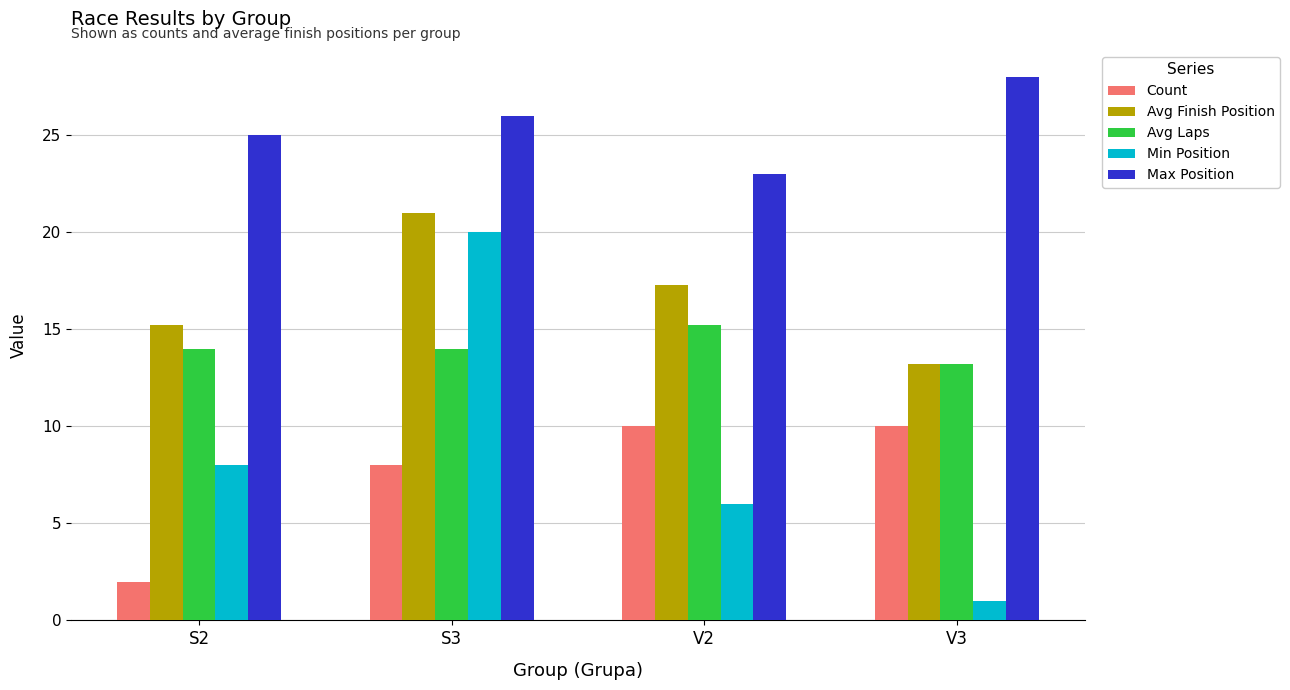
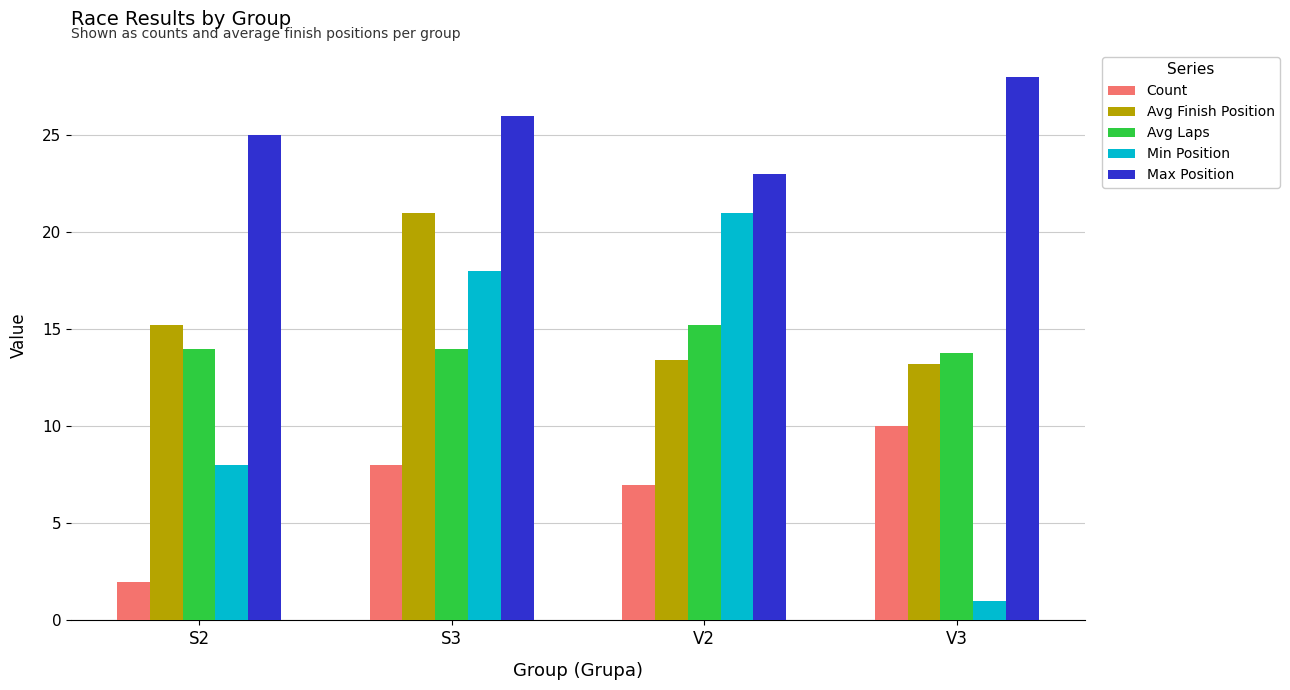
Min Position, S3: 20 -> 18
Count, V2: 10 -> 7
Avg Finish Position, V2: 17.3 -> 13.4
Min Position, V2: 6 -> 21
Avg Laps, V3: 13.2 -> 13.8
